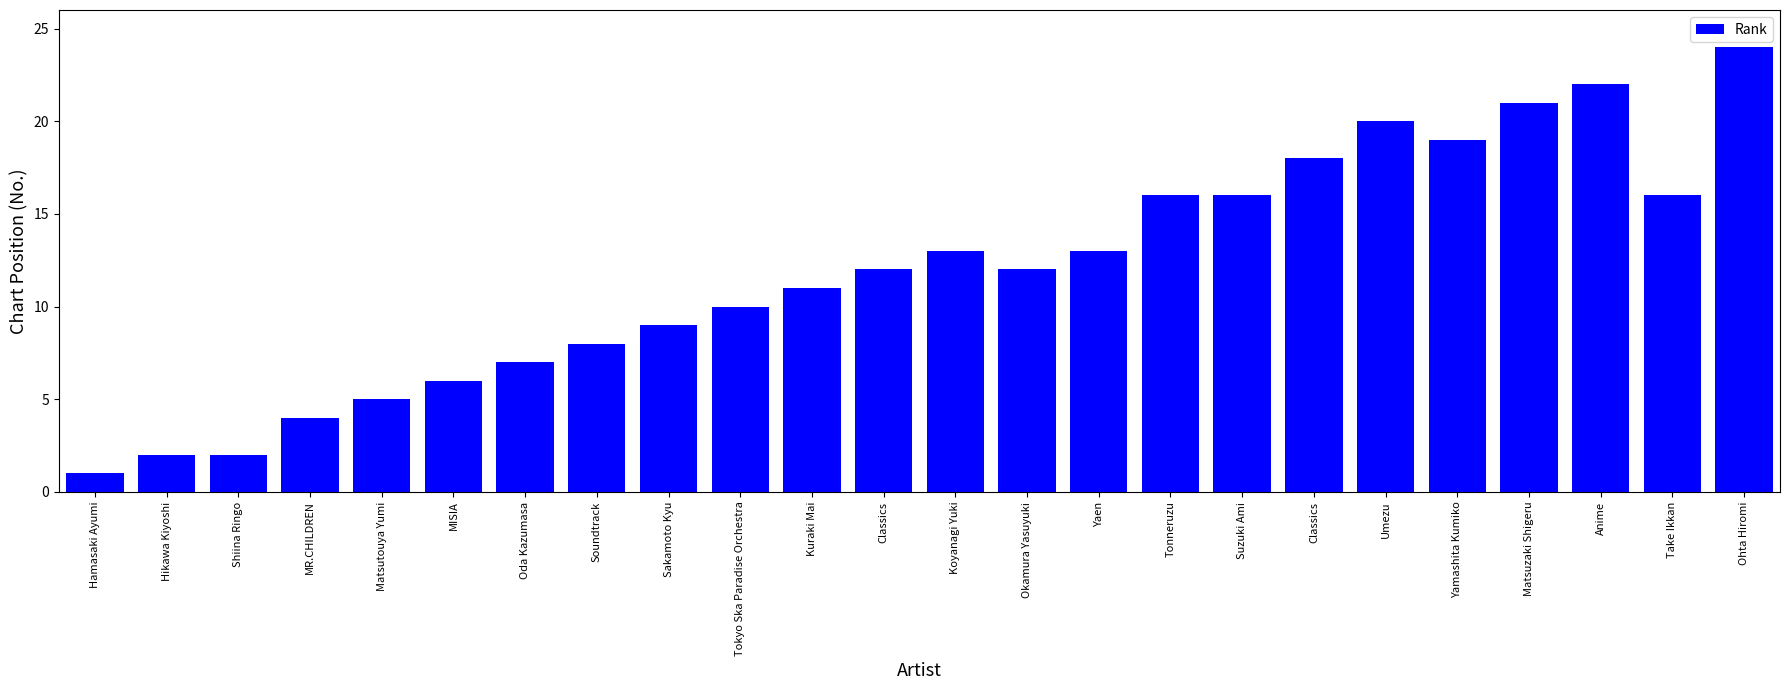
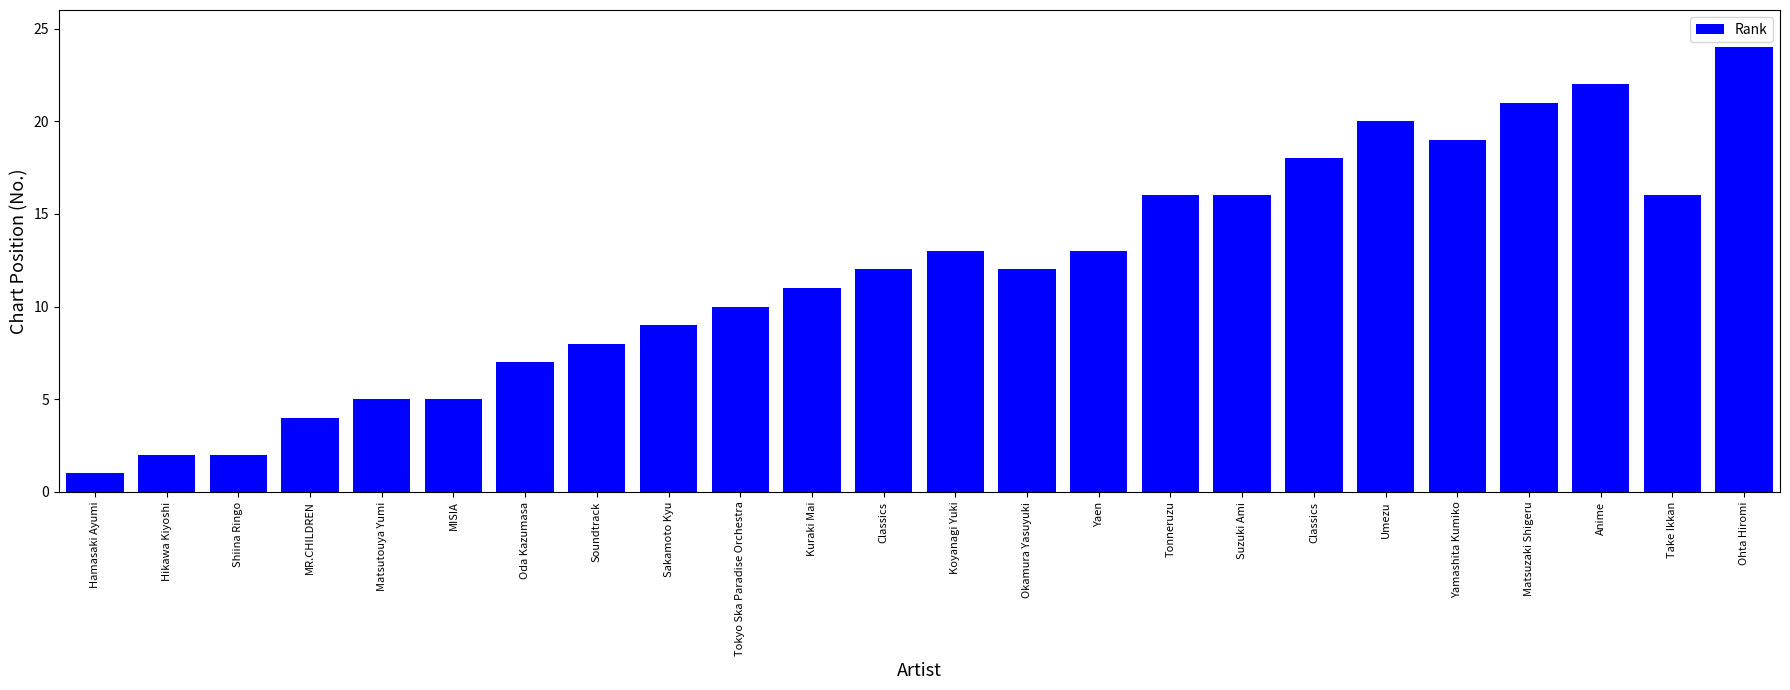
MISIA: 6 -> 5
